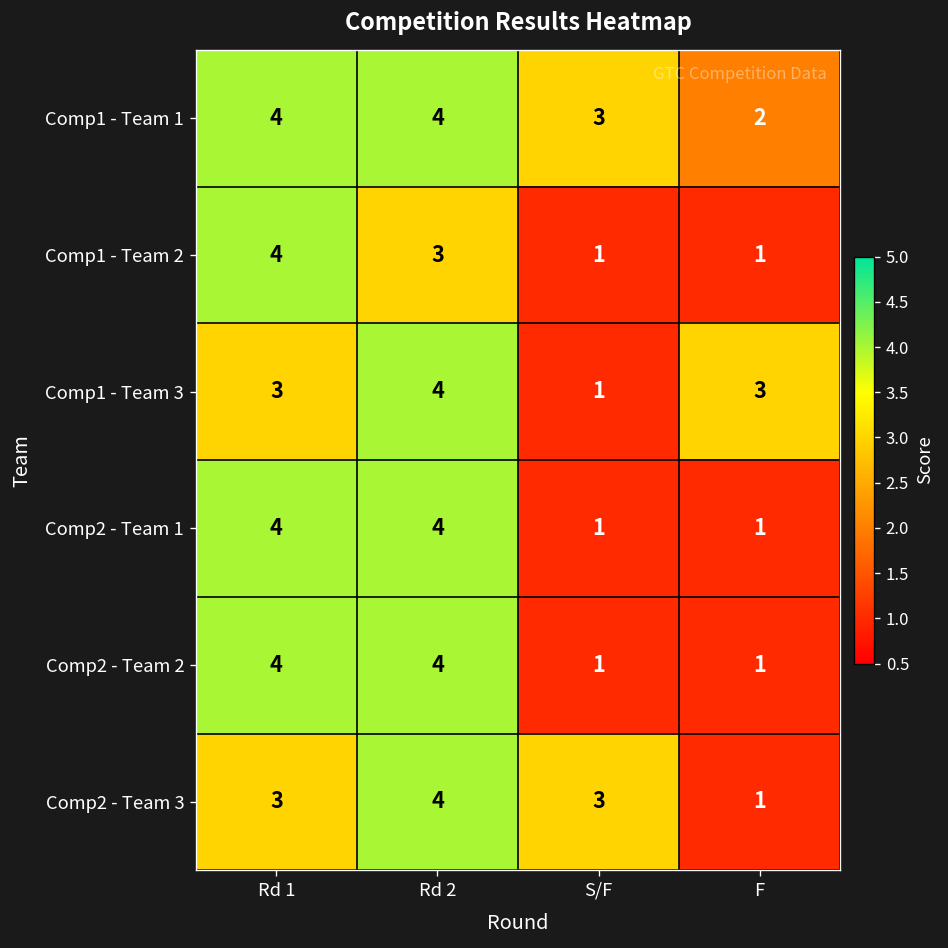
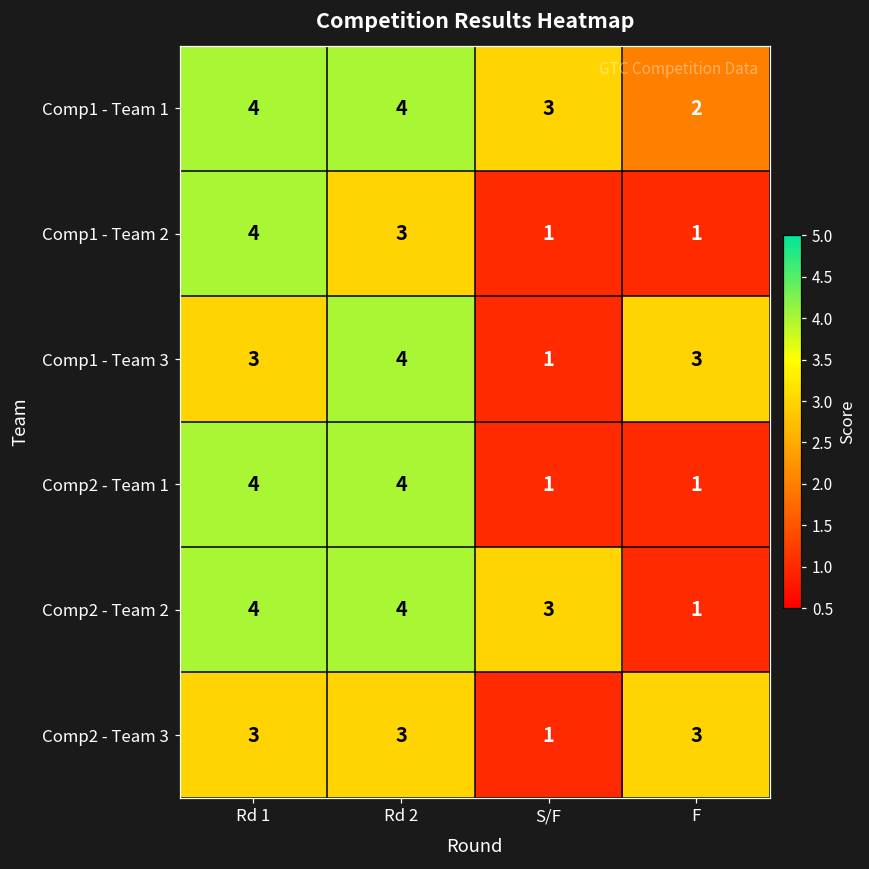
Comp2 - Team 2, S/F: 1 -> 3
Comp2 - Team 3, Rd 2: 4 -> 3
Comp2 - Team 3, S/F: 3 -> 1
Comp2 - Team 3, F: 1 -> 3
